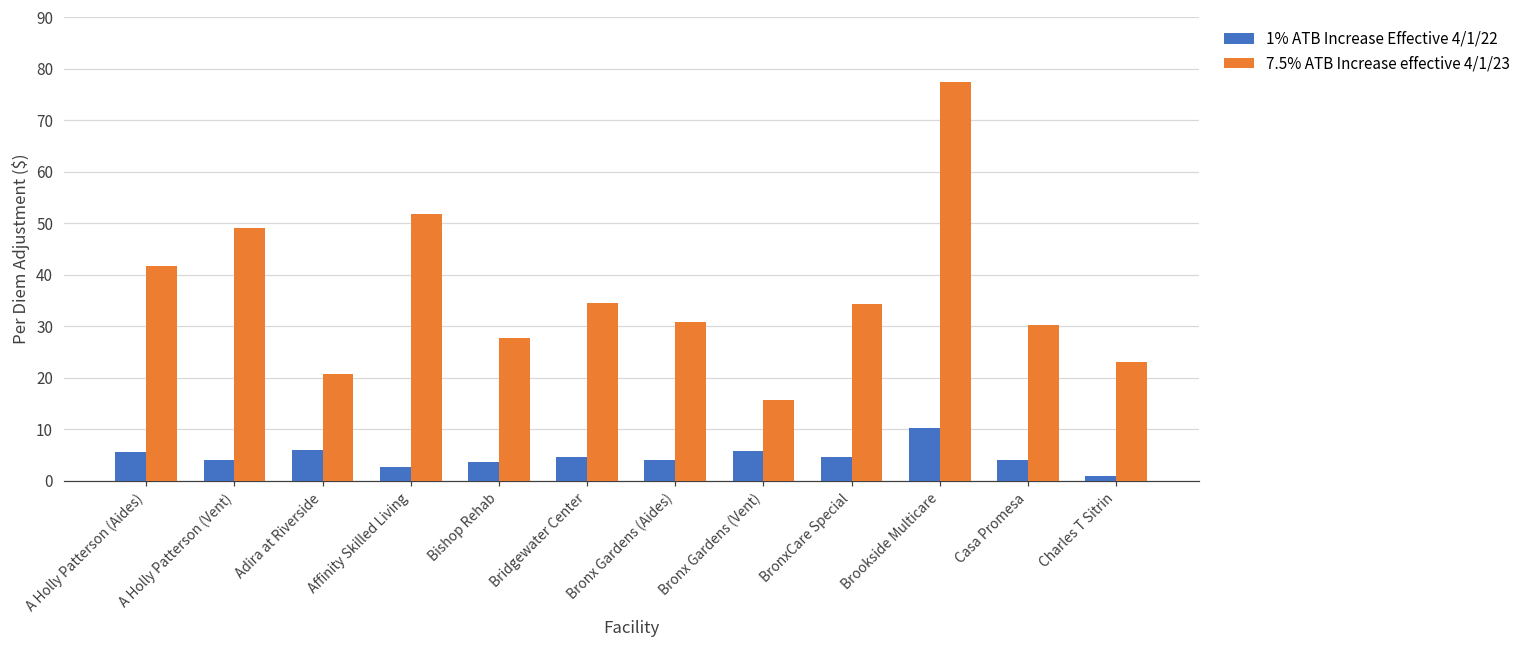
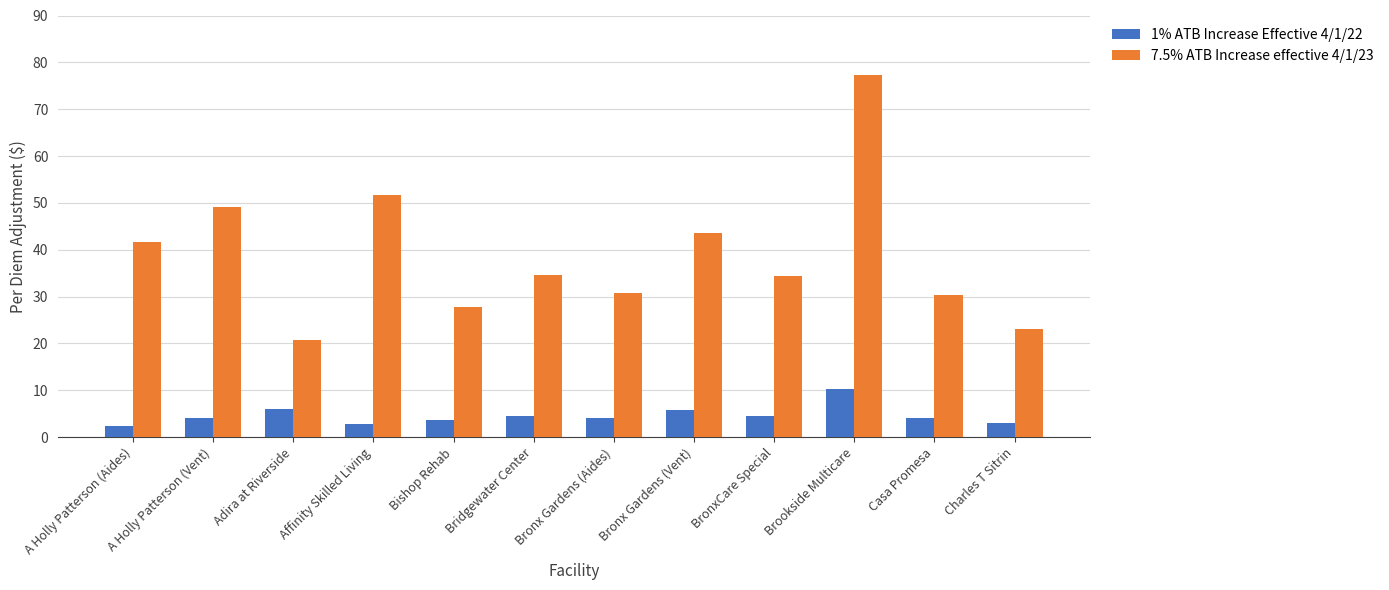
1% ATB Increase Effective 4/1/22, A Holly Patterson (Aides): 6 -> 2
7.5% ATB Increase effective 4/1/23, Bronx Gardens (Vent): 16 -> 44
1% ATB Increase Effective 4/1/22, Charles T Sitrin: 1 -> 3
